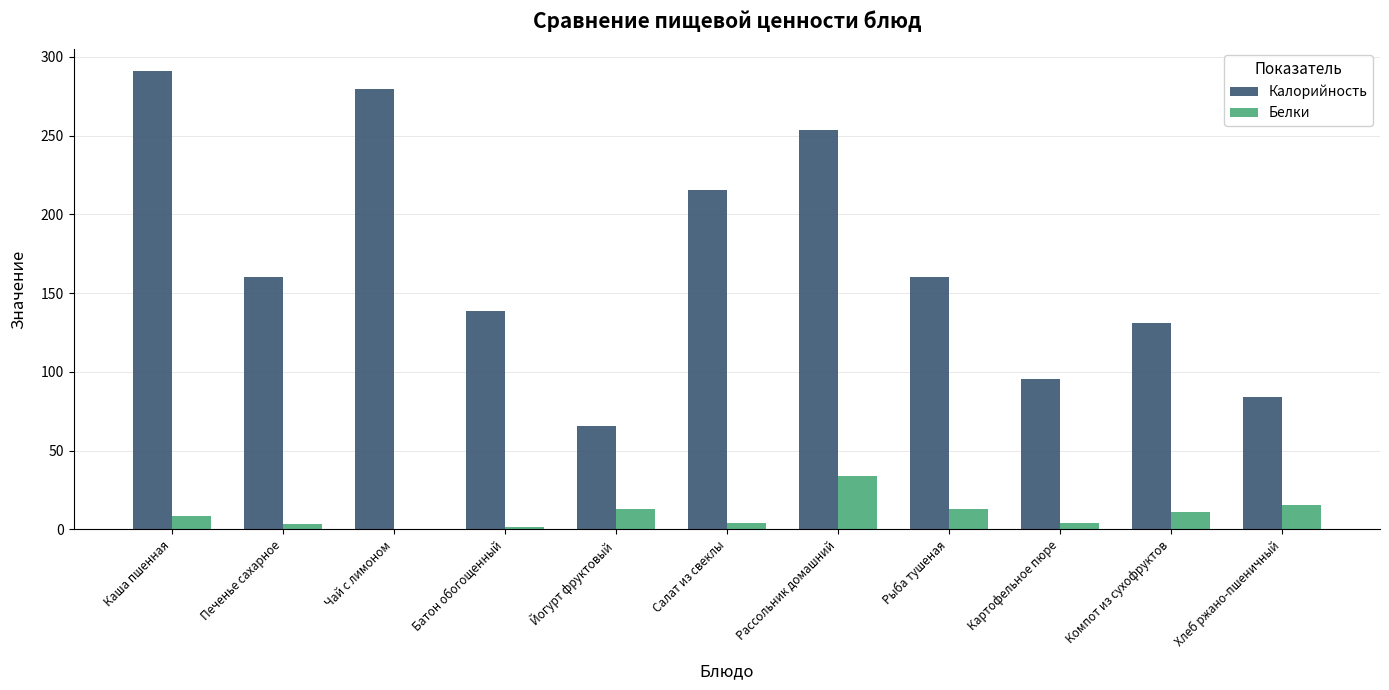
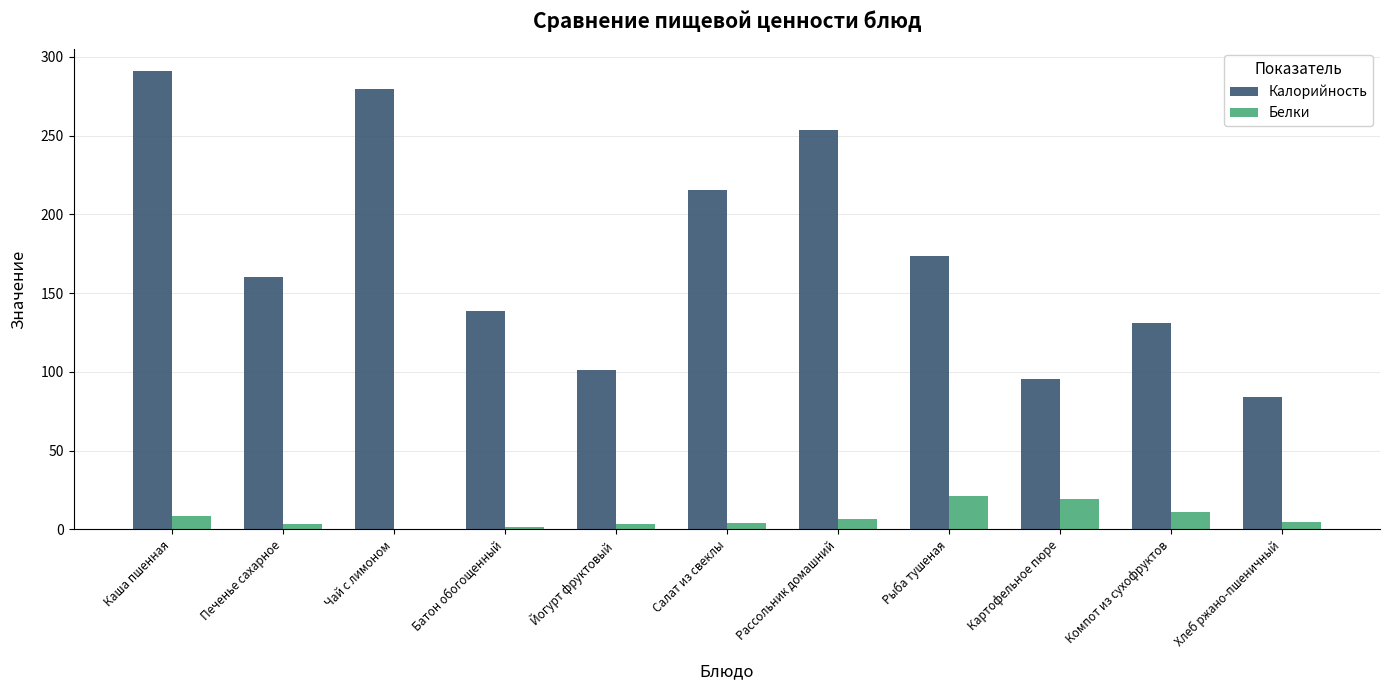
Калорийность, Йогурт фруктовый: 66 -> 101
Белки, Йогурт фруктовый: 13 -> 4
Белки, Рассольник домашний: 34 -> 7
Калорийность, Рыба тушеная: 160 -> 174
Белки, Рыба тушеная: 13 -> 21
Белки, Картофельное пюре: 4 -> 19
Белки, Хлеб ржано-пшеничный: 16 -> 5
